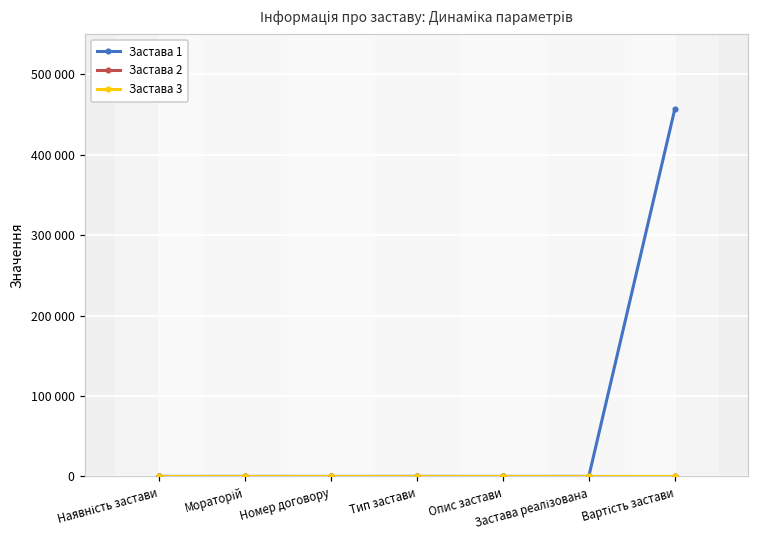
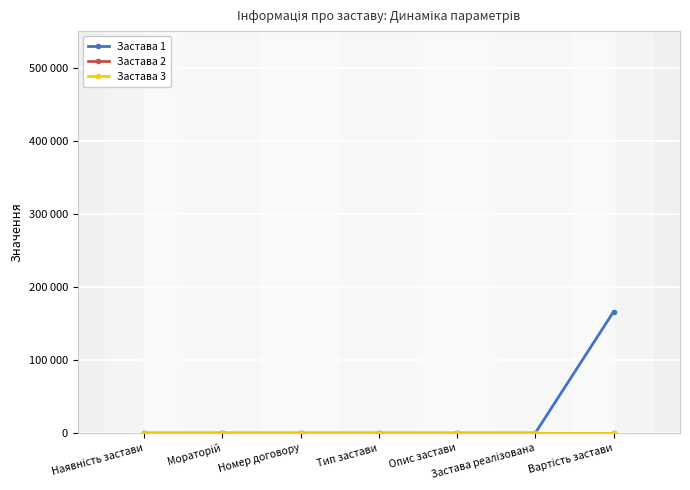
Застава 1, Вартість застави: 460000 -> 170000
